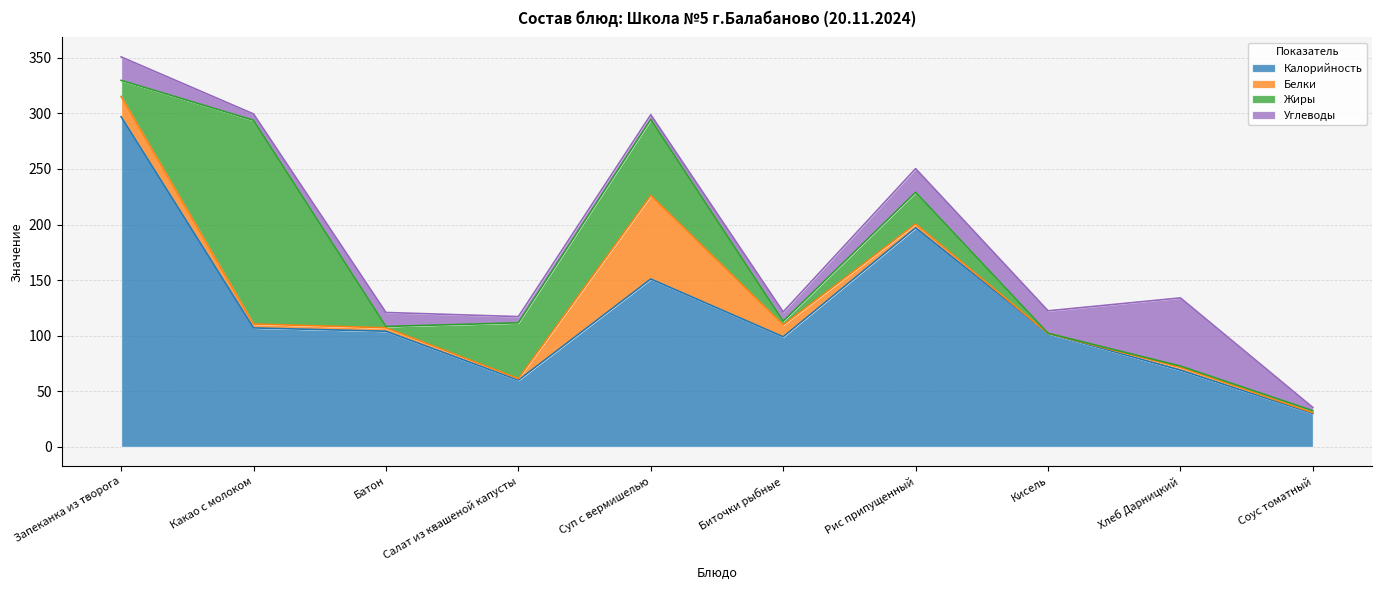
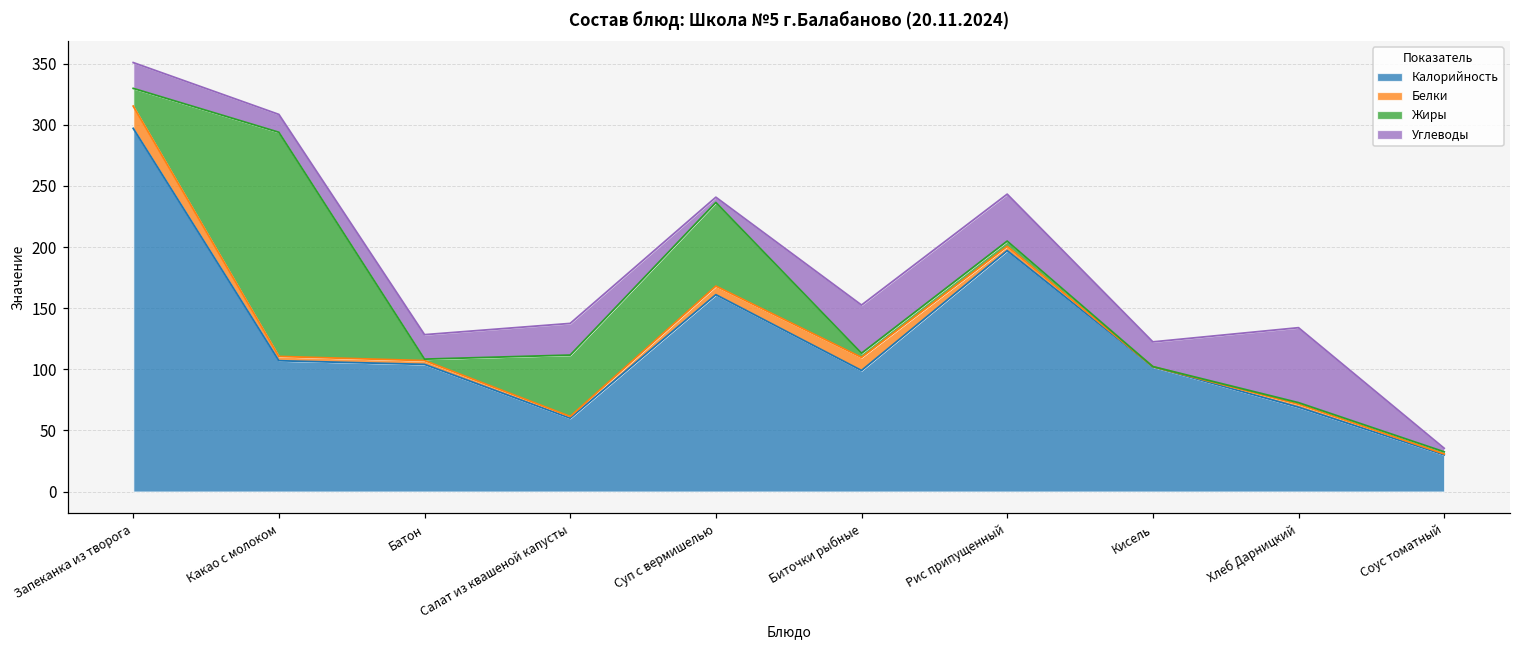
Углеводы, Какао с молоком: 6 -> 15
Углеводы, Батон: 13 -> 20
Углеводы, Салат из квашеной капусты: 6 -> 26
Калорийность, Суп с вермишелью: 151 -> 161
Белки, Суп с вермишелью: 75 -> 7
Углеводы, Биточки рыбные: 8 -> 39
Жиры, Рис припущенный: 29 -> 4
Углеводы, Рис припущенный: 21 -> 38
